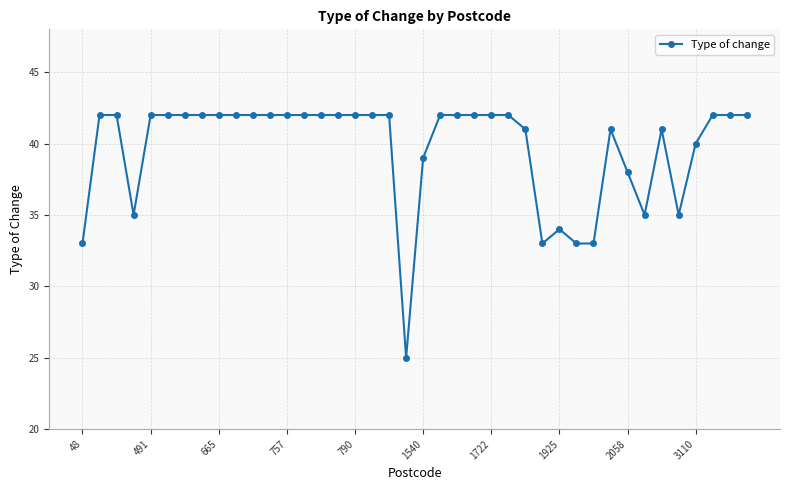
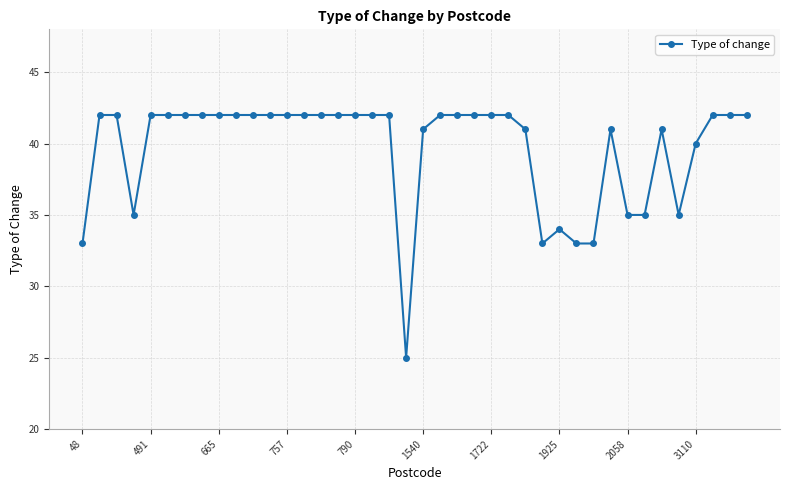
1540: 39 -> 41
2058: 38 -> 35
